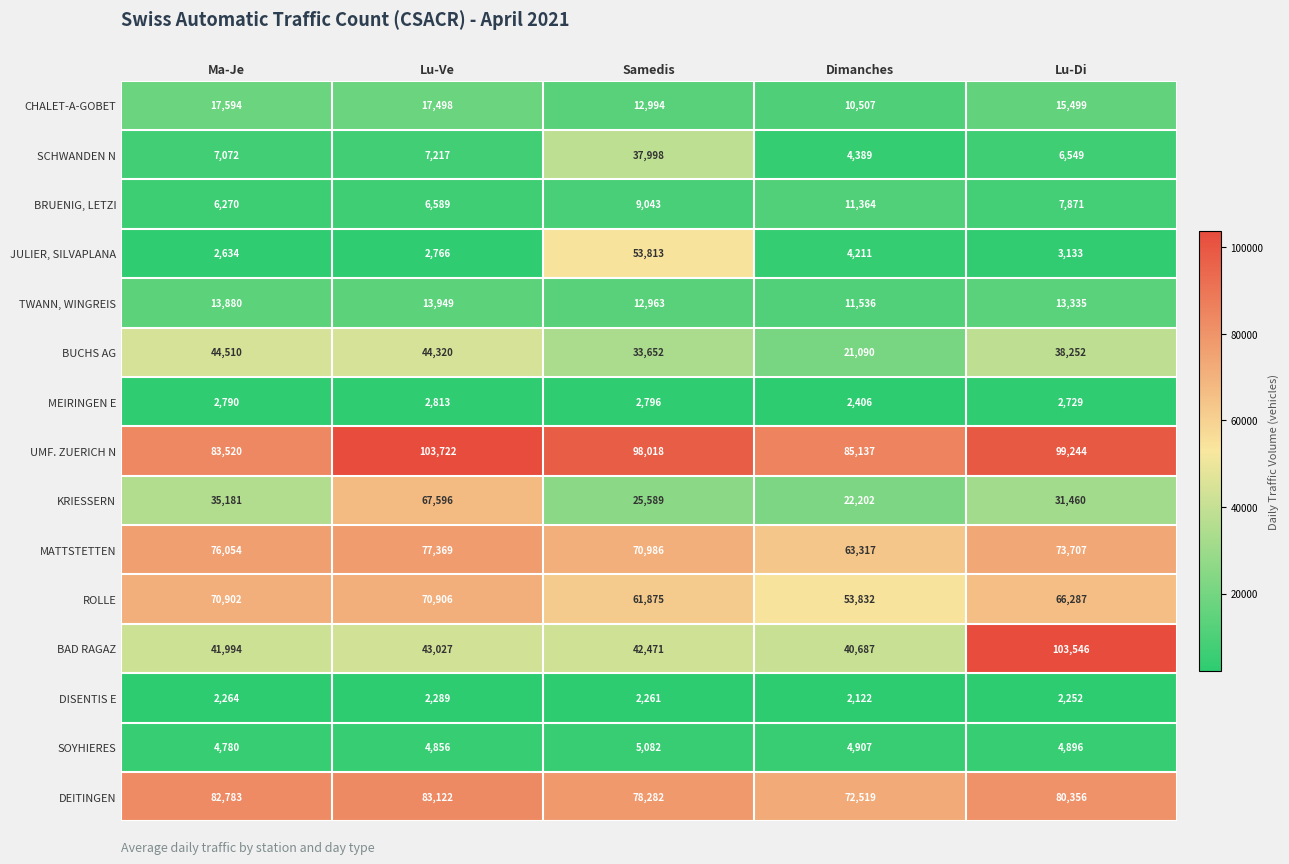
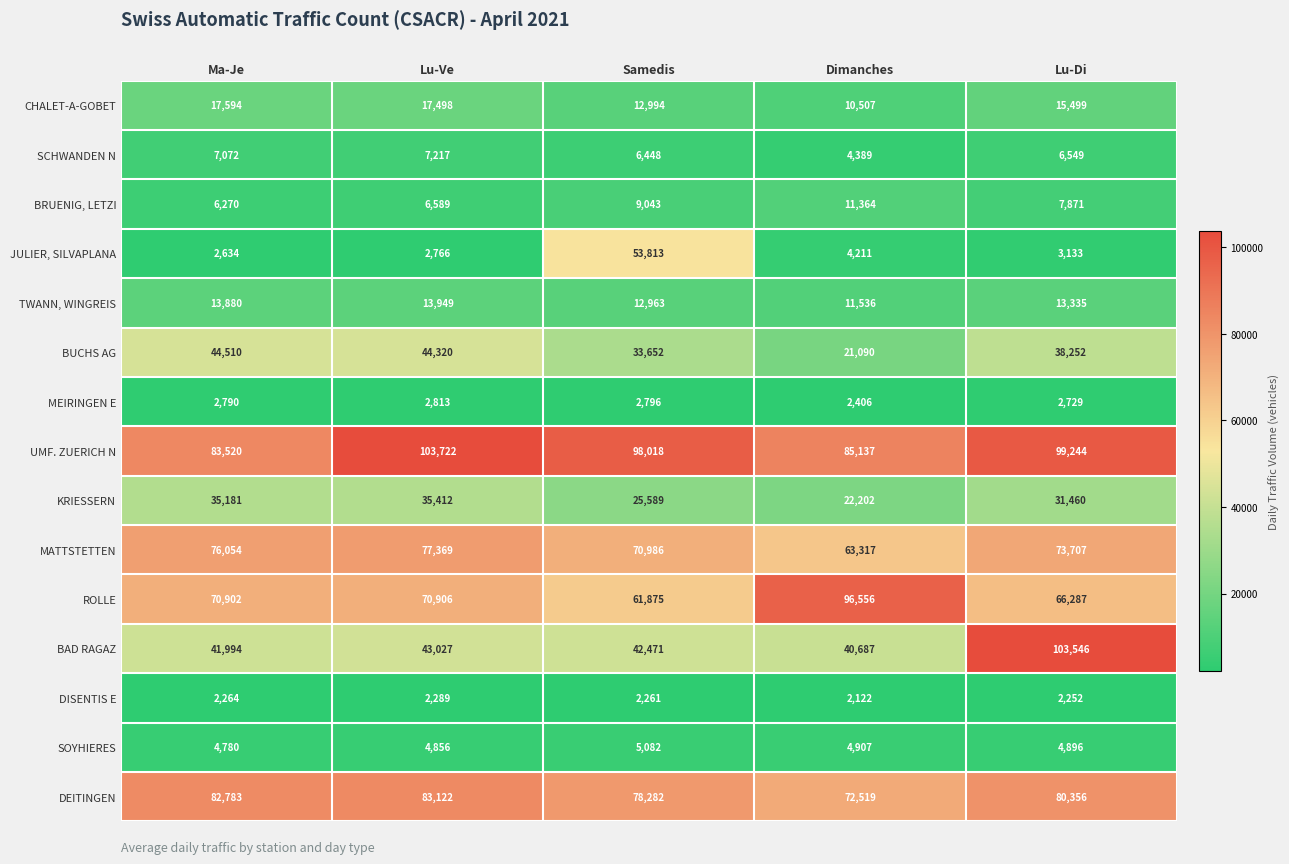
SCHWANDEN N, Samedis: 37,998 -> 6,448
KRIESSERN, Lu-Ve: 67,596 -> 35,412
ROLLE, Dimanches: 53,832 -> 96,556
